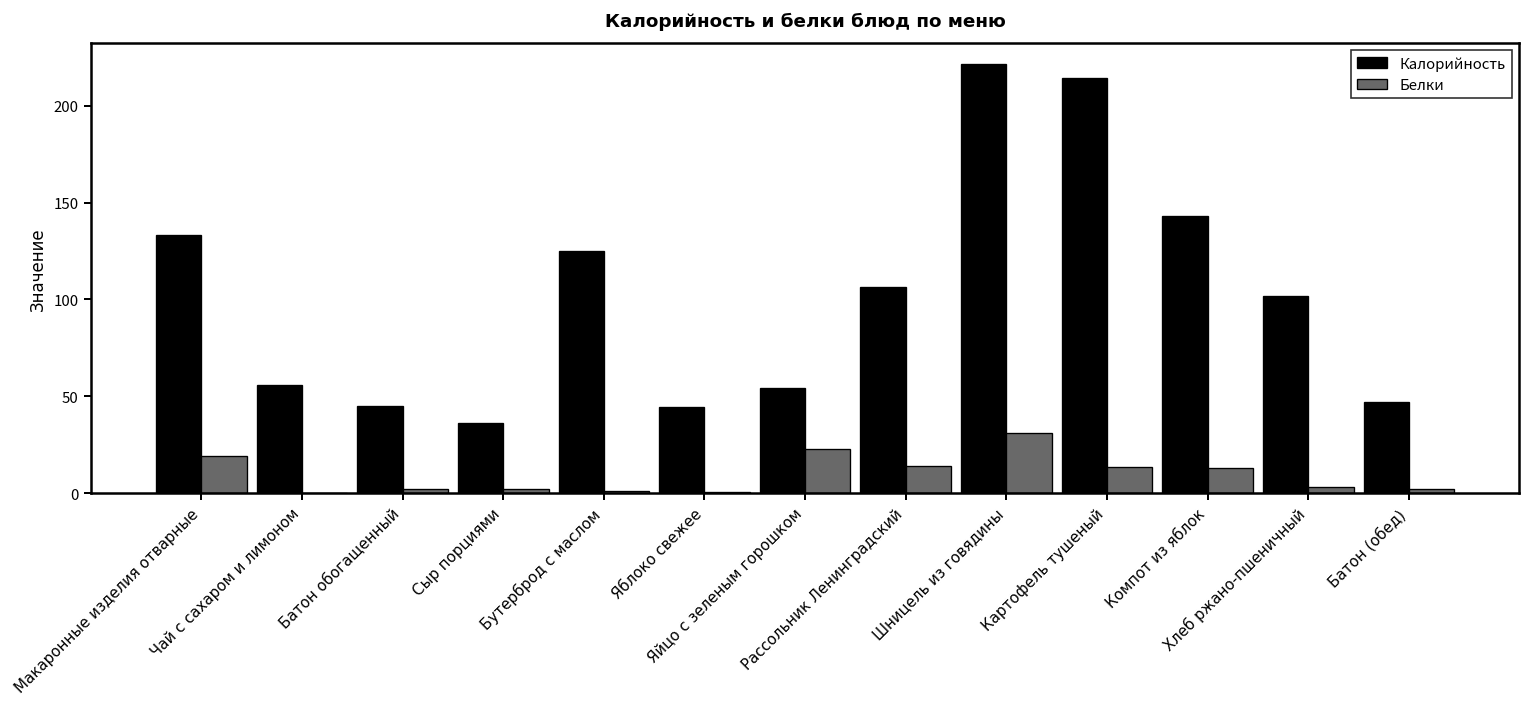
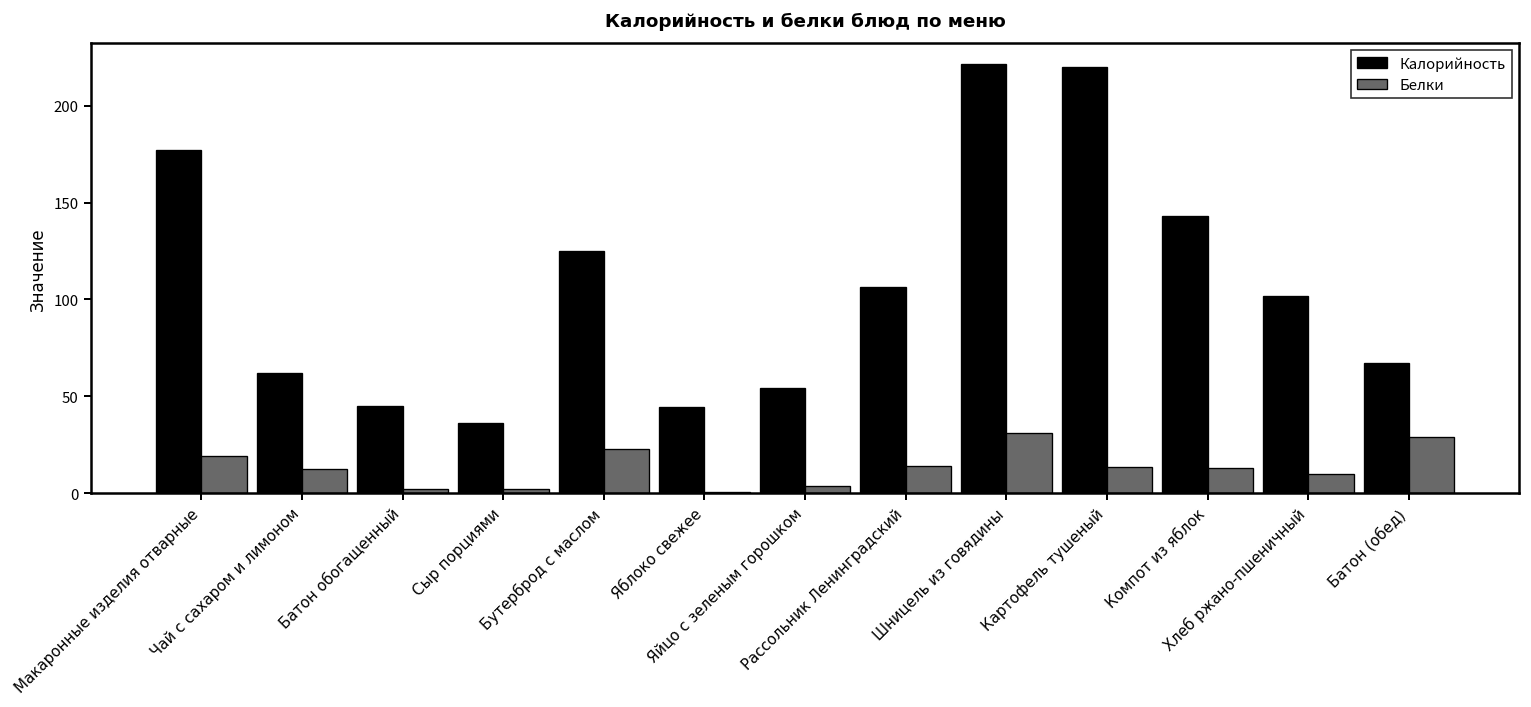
Калорийность, Макаронные изделия отварные: 133 -> 177
Калорийность, Чай с сахаром и лимоном: 56 -> 62
Белки, Чай с сахаром и лимоном: 0 -> 12
Белки, Бутерброд с маслом: 1 -> 23
Белки, Яйцо с зеленым горошком: 23 -> 4
Калорийность, Картофель тушеный: 215 -> 220
Белки, Хлеб ржано-пшеничный: 3 -> 10
Калорийность, Батон (обед): 47 -> 67
Белки, Батон (обед): 2 -> 29
